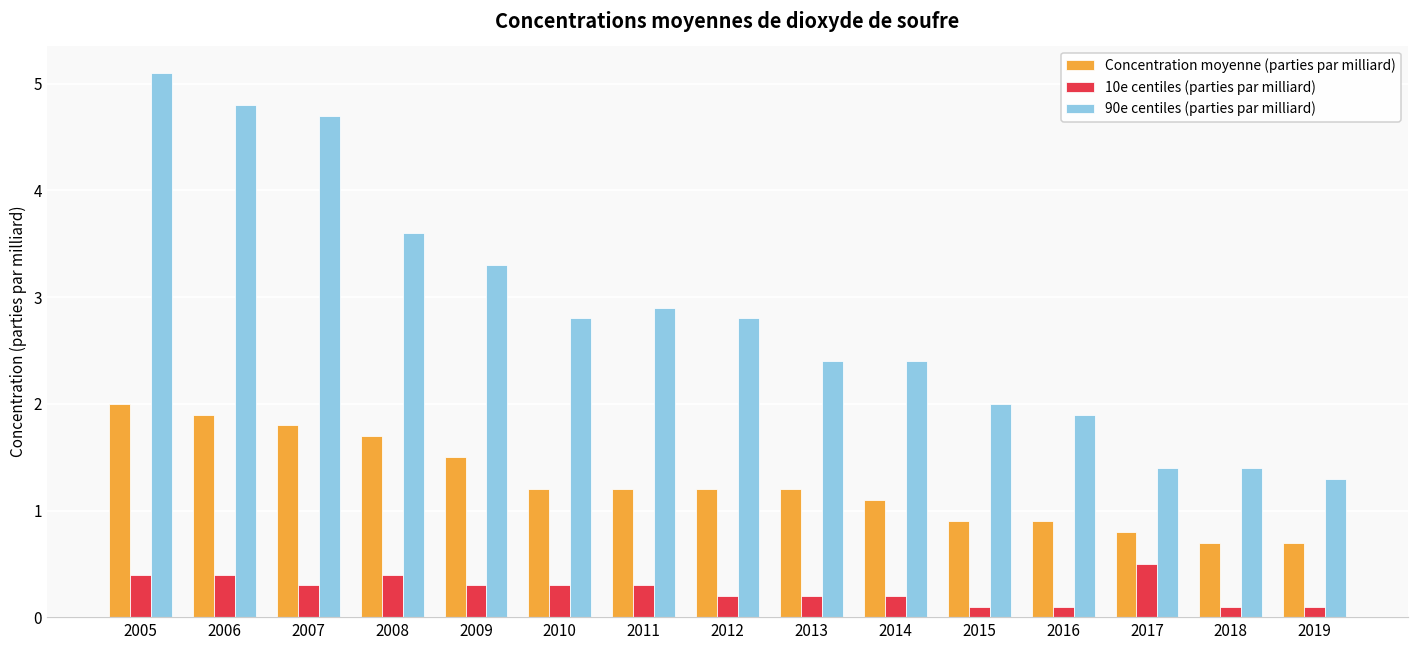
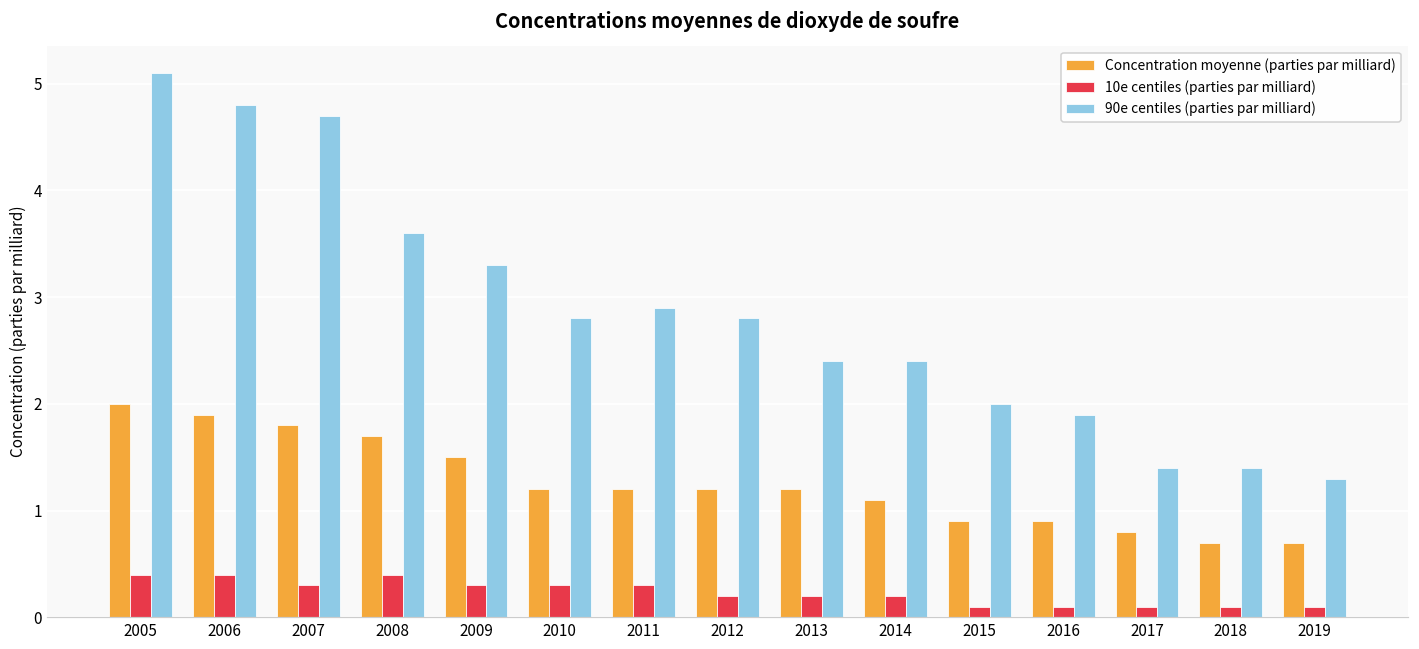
10e centiles (parties par milliard), 2017: 0.5 -> 0.1
